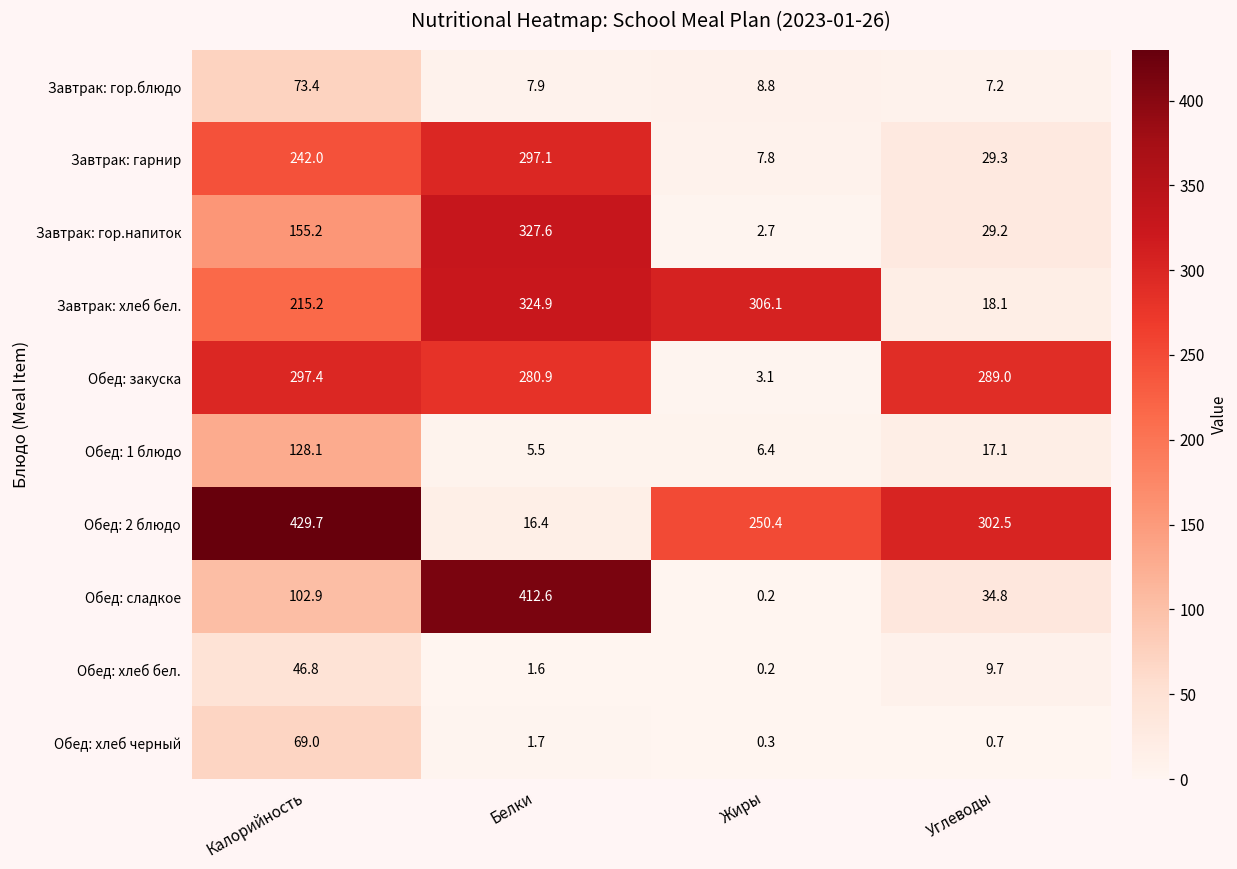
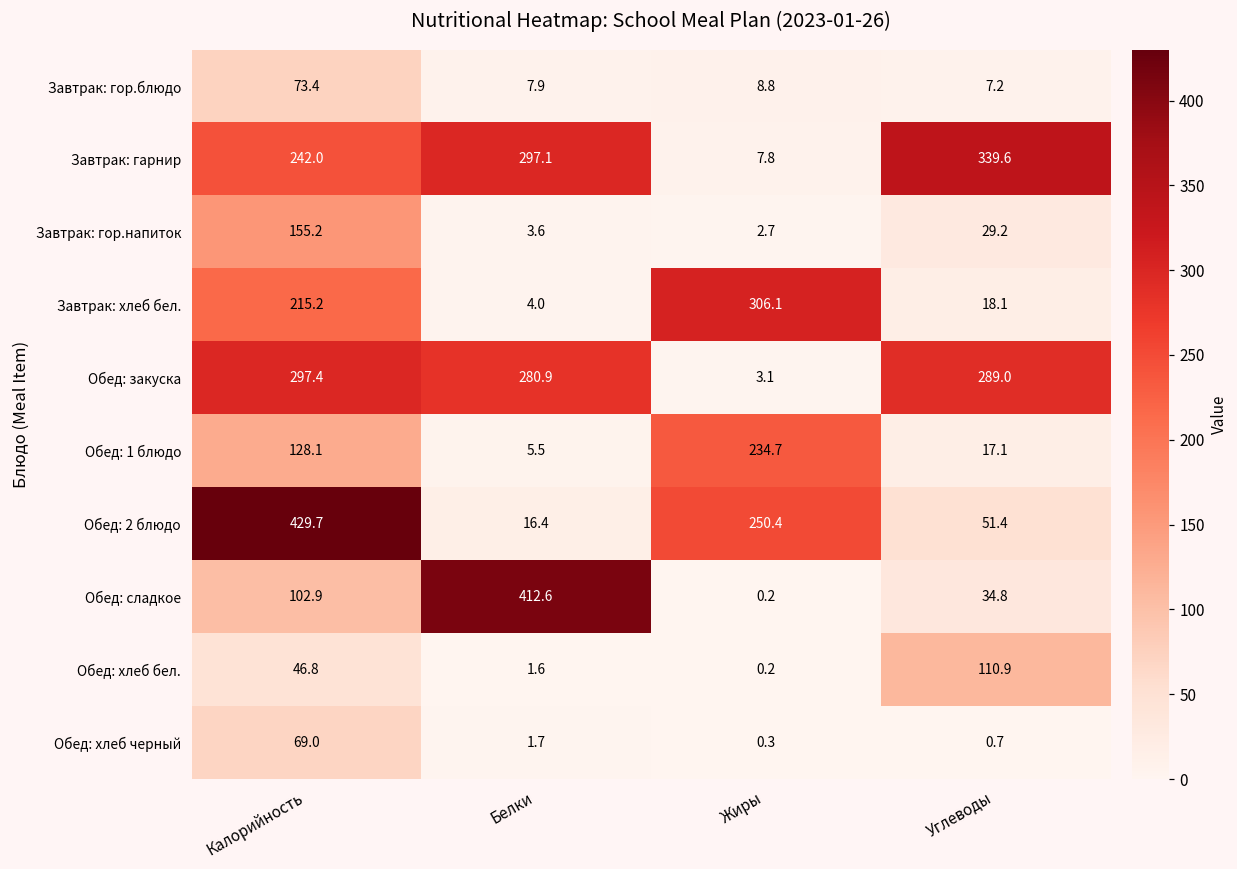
Завтрак: гарнир, Углеводы: 29.3 -> 339.6
Завтрак: гор.напиток, Белки: 327.6 -> 3.6
Завтрак: хлеб бел., Белки: 324.9 -> 4.0
Обед: 1 блюдо, Жиры: 6.4 -> 234.7
Обед: 2 блюдо, Углеводы: 302.5 -> 51.4
Обед: хлеб бел., Углеводы: 9.7 -> 110.9
